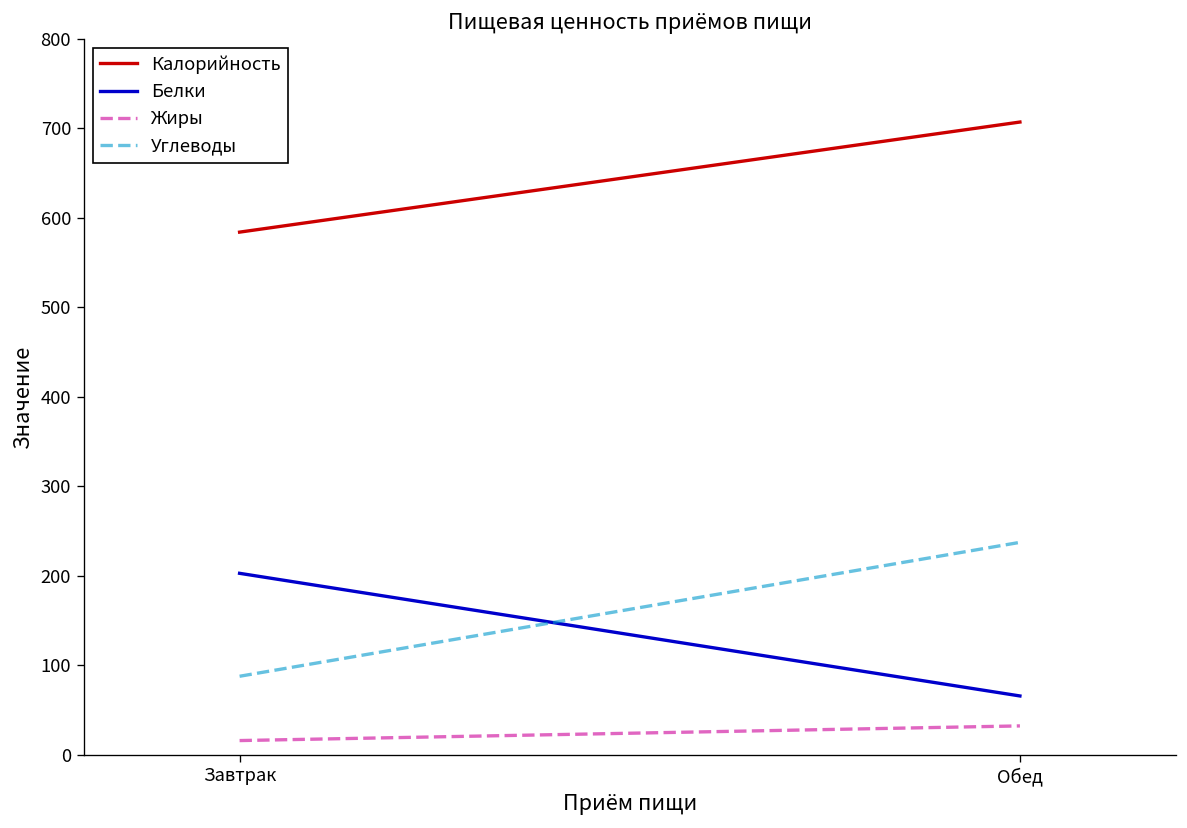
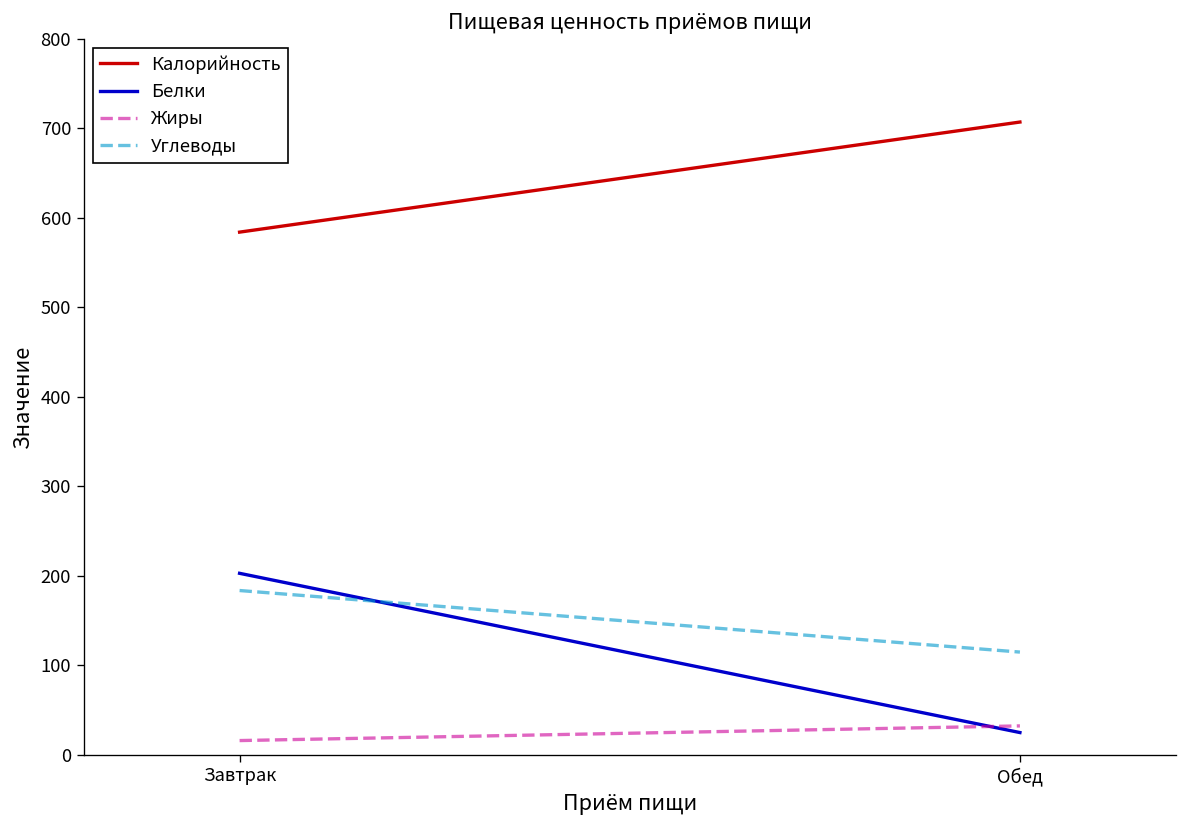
Углеводы, Завтрак: 90 -> 180
Белки, Обед: 70 -> 20
Углеводы, Обед: 240 -> 110
